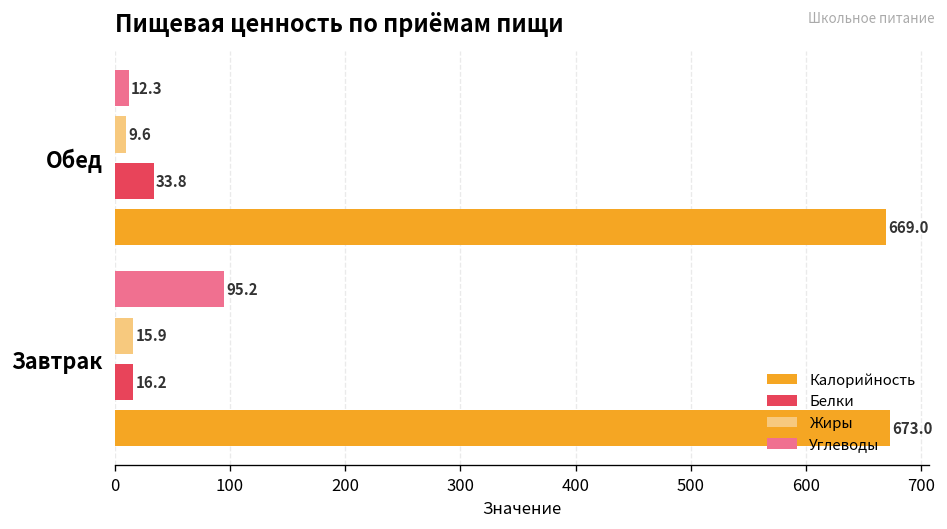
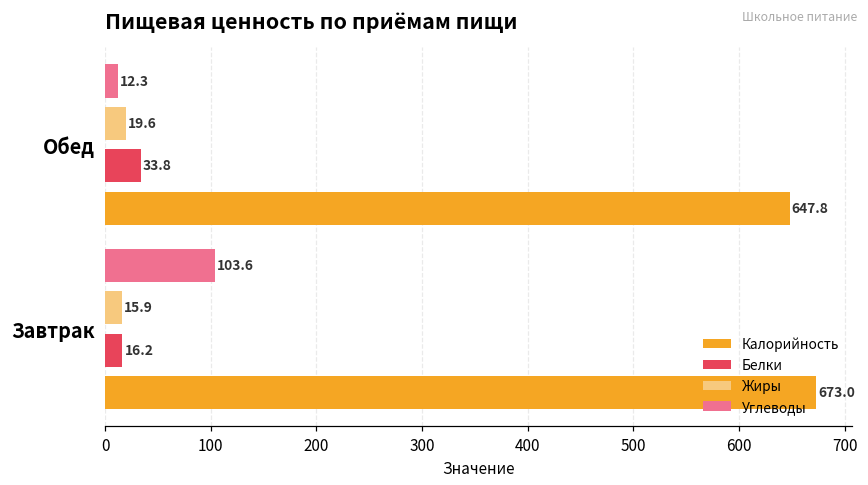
Жиры, Обед: 9.6 -> 19.6
Калорийность, Обед: 669.0 -> 647.8
Углеводы, Завтрак: 95.2 -> 103.6
